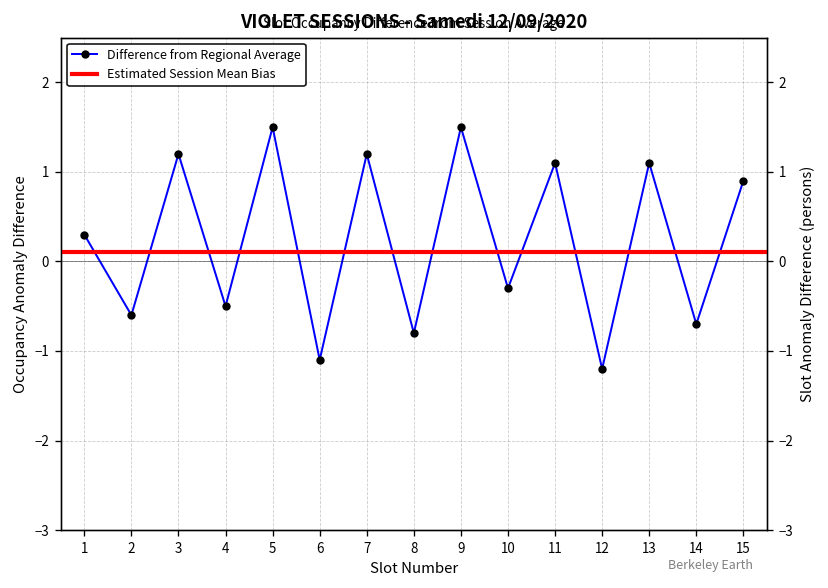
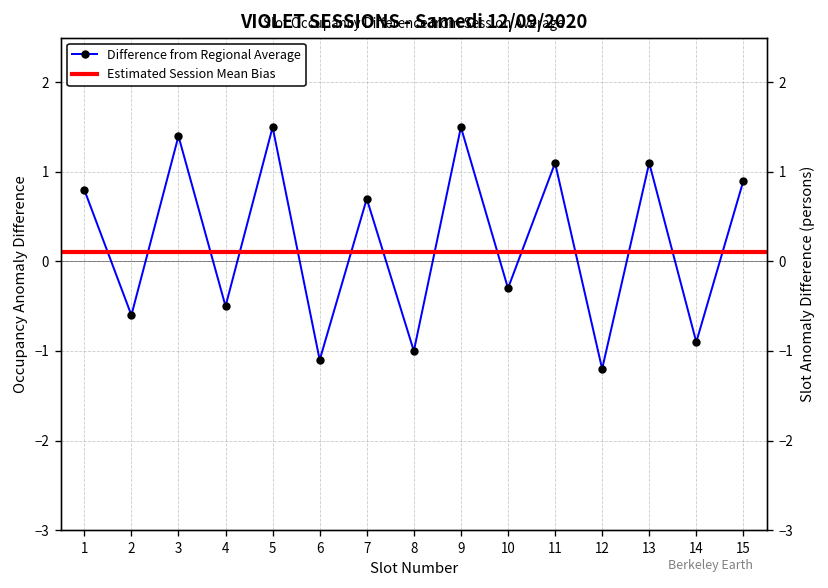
1: 0.3 -> 0.8
3: 1.2 -> 1.4
7: 1.2 -> 0.7
8: -0.8 -> -1.0
14: -0.7 -> -0.9
